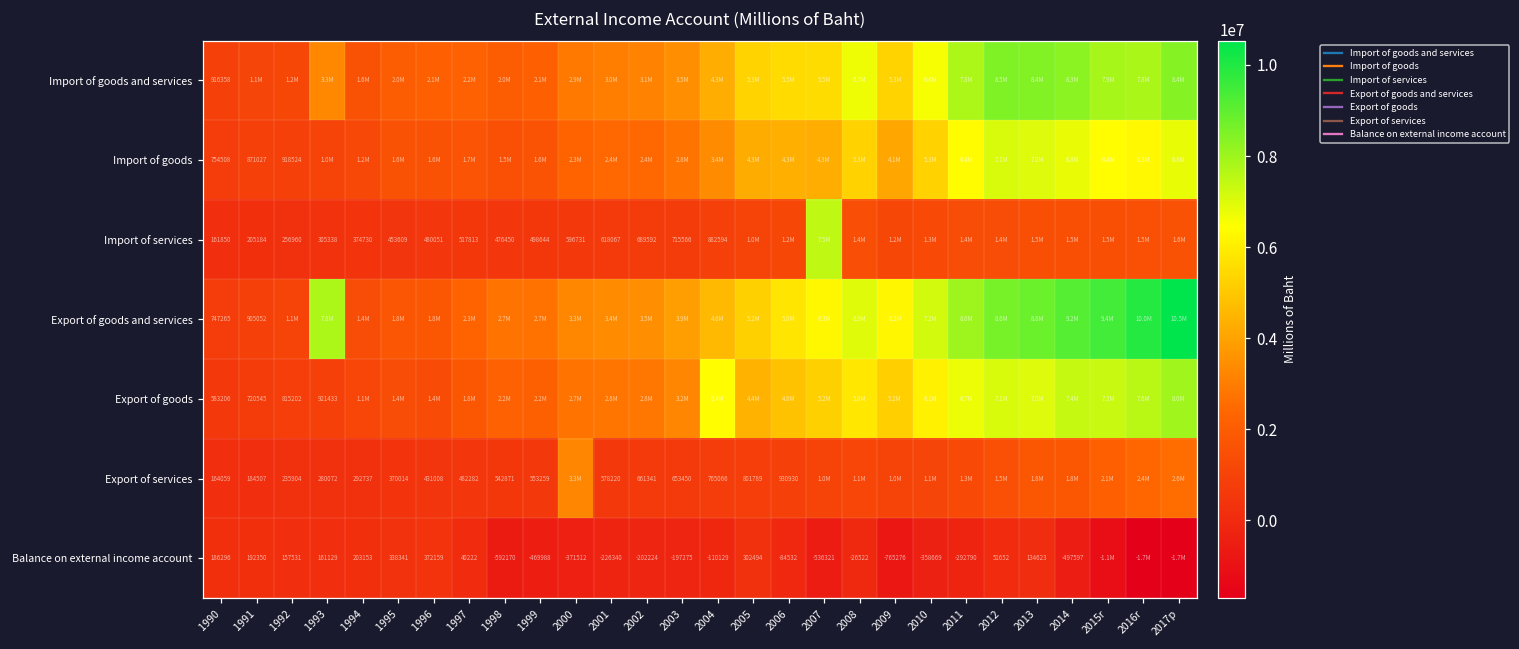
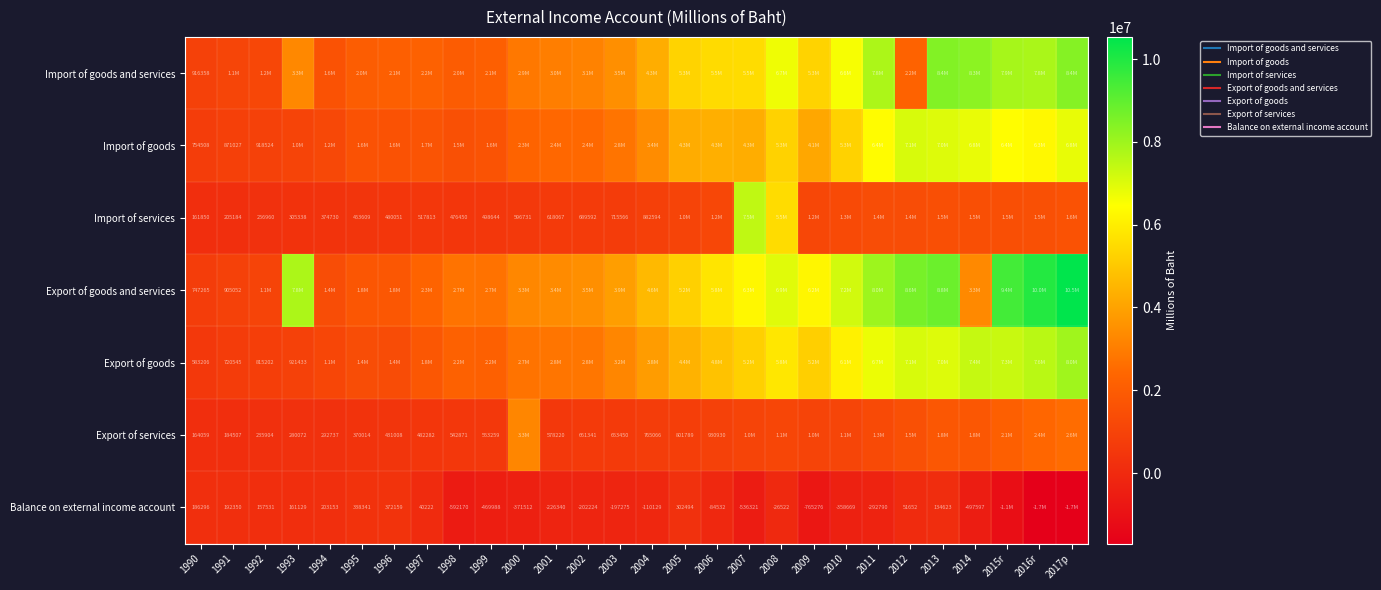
Import of goods and services, 2012: 8.5M -> 2.2M
Import of services, 2008: 1.4M -> 5.5M
Export of goods and services, 2014: 9.2M -> 3.3M
Export of goods, 2004: 6.4M -> 3.8M
